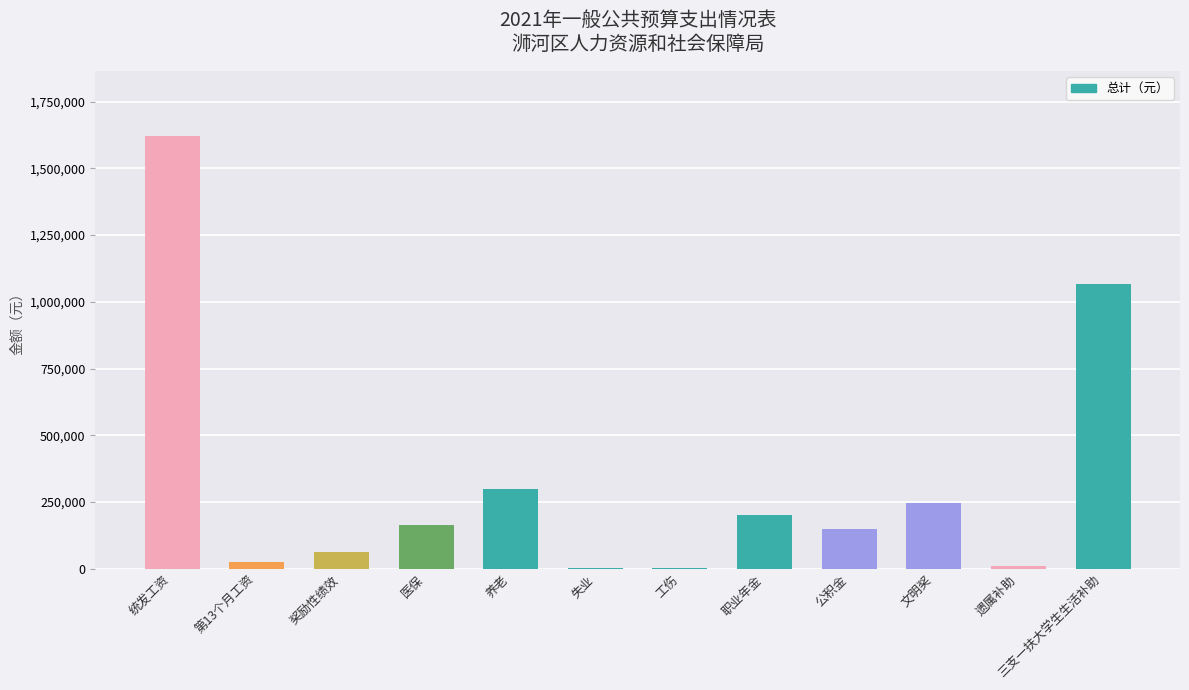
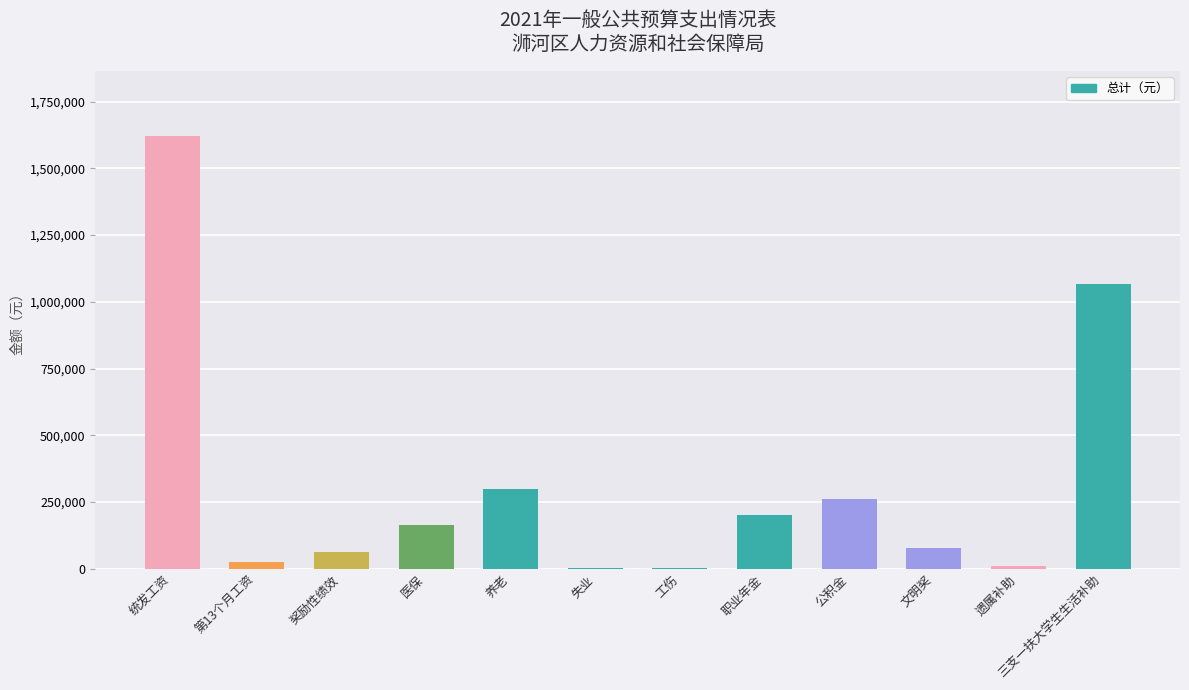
公积金: 150,000 -> 260,000
文明奖: 240,000 -> 80,000
